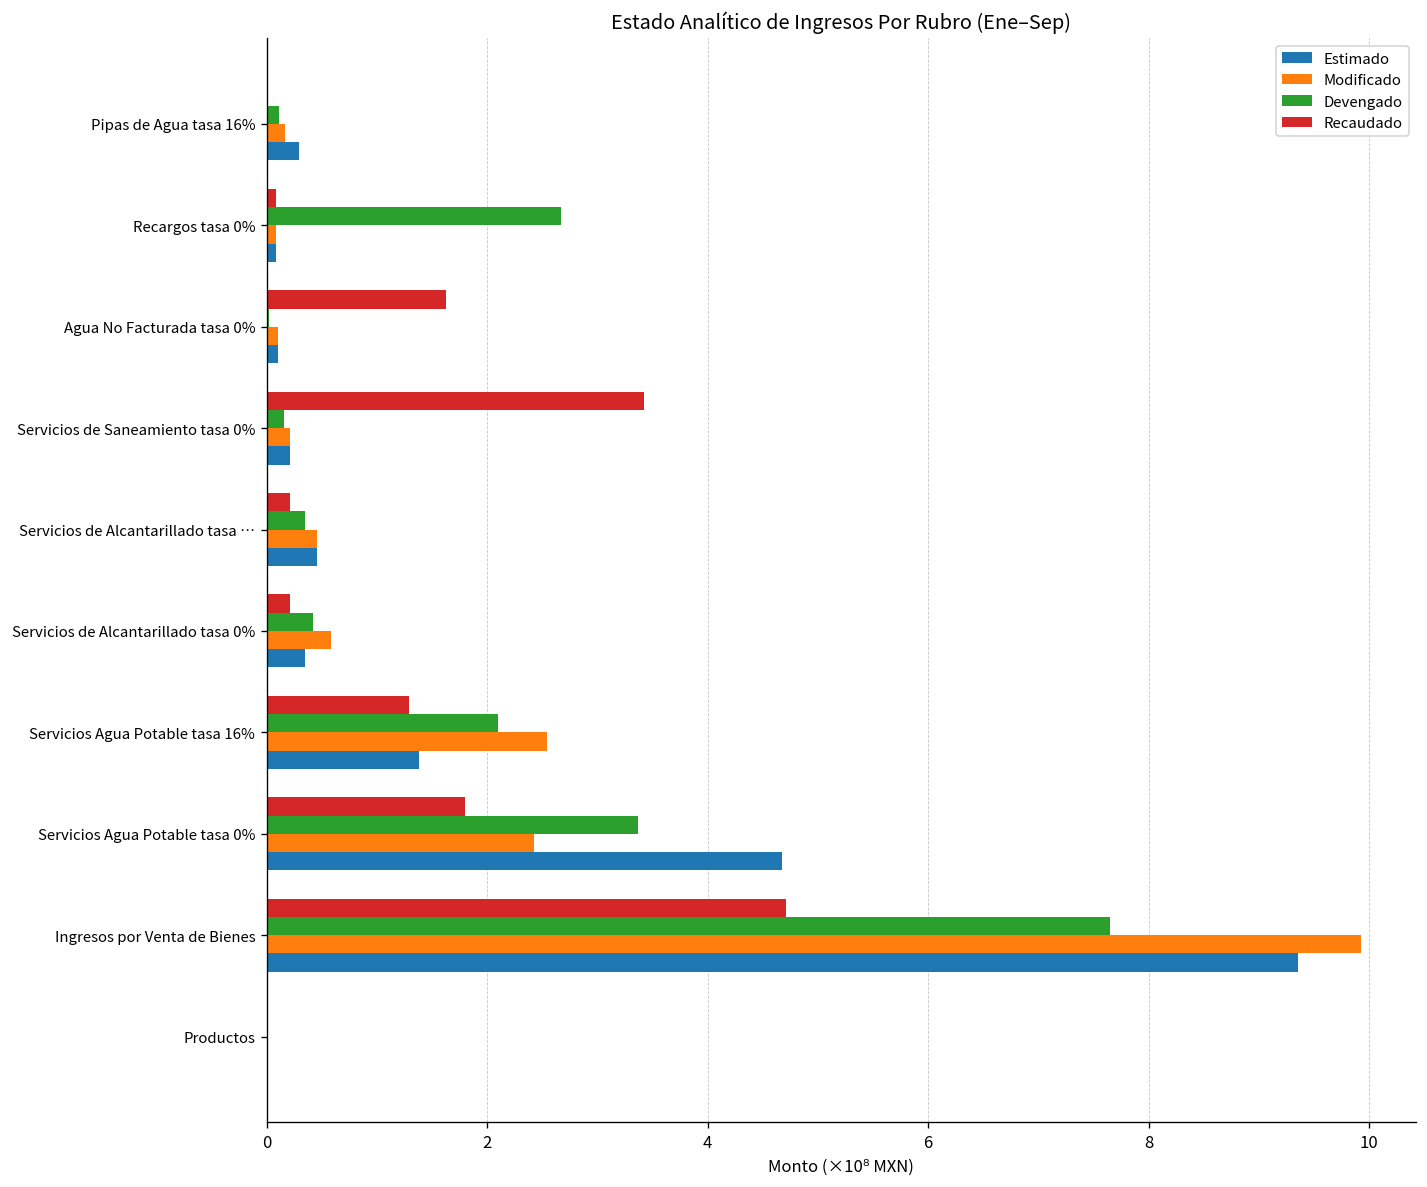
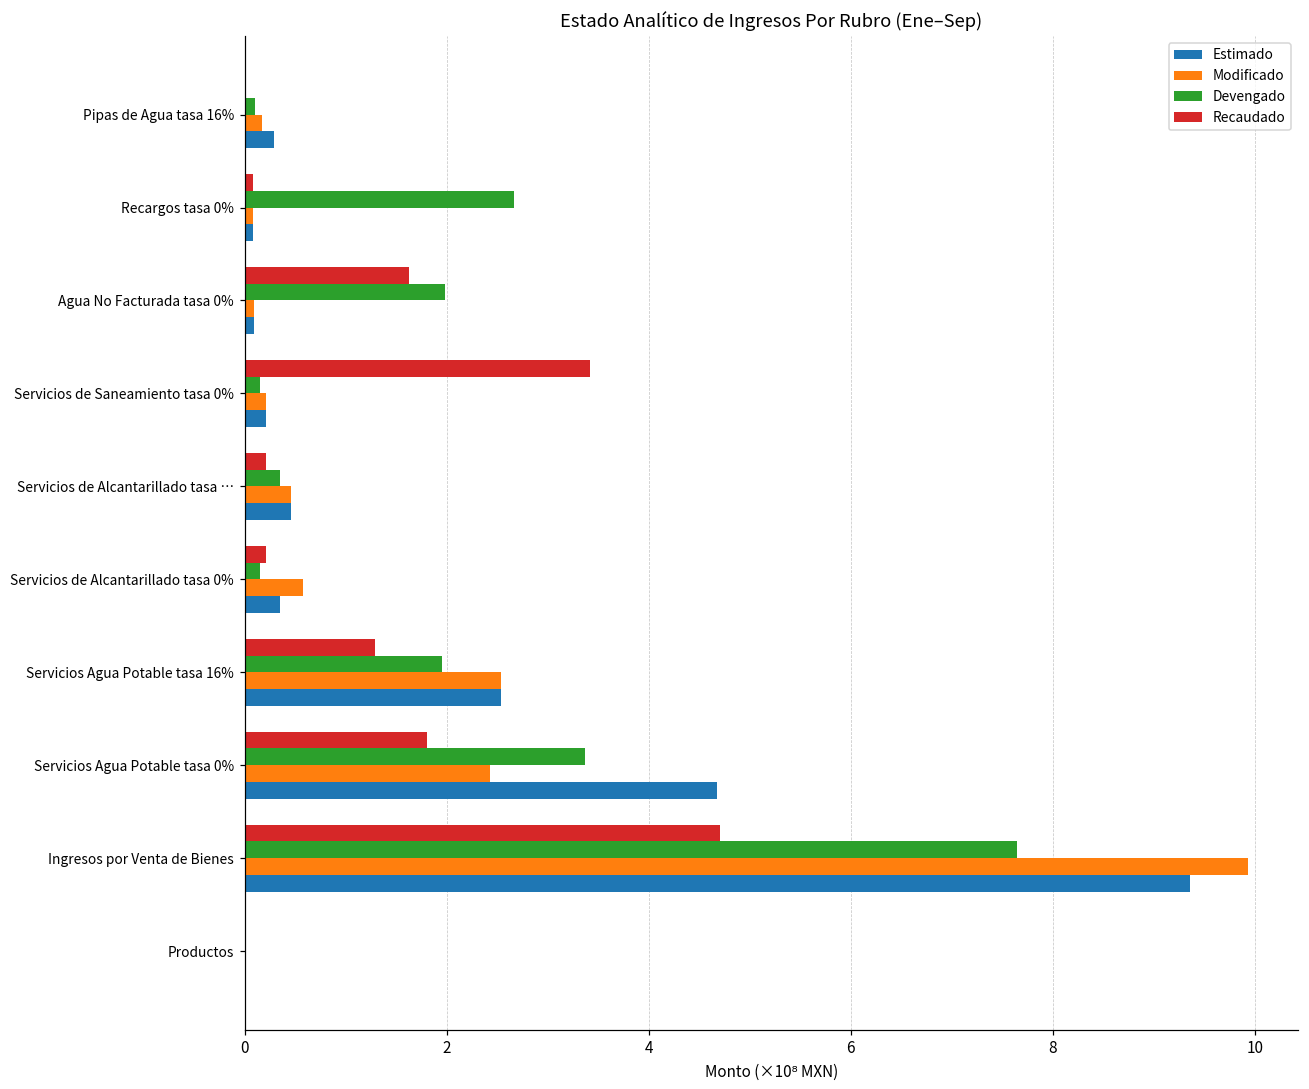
Devengado, Agua No Facturada tasa 0%: 0.0 -> 2.0
Devengado, Servicios de Alcantarillado tasa 0%: 0.4 -> 0.1
Devengado, Servicios Agua Potable tasa 16%: 2.1 -> 2.0
Estimado, Servicios Agua Potable tasa 16%: 1.4 -> 2.5
